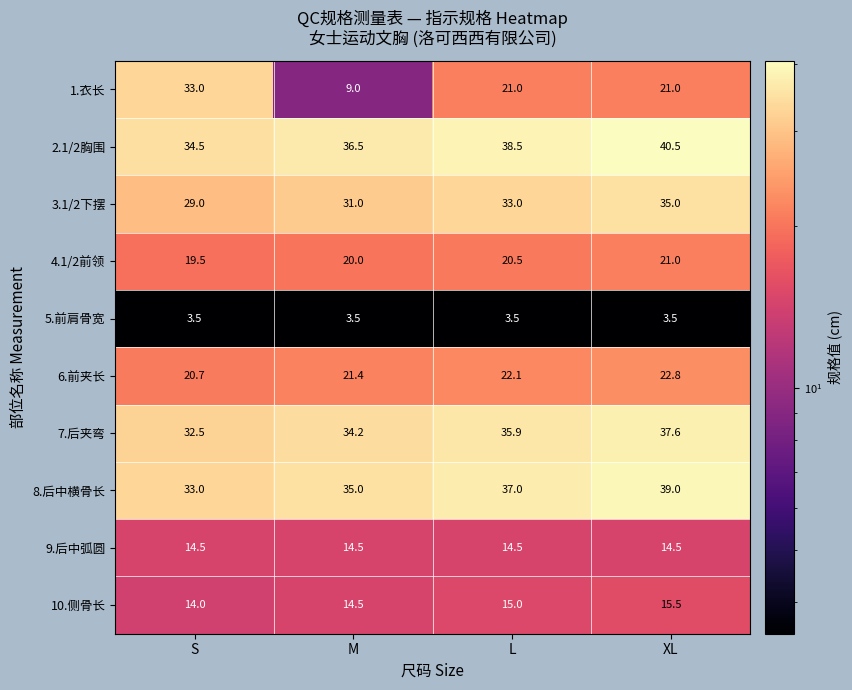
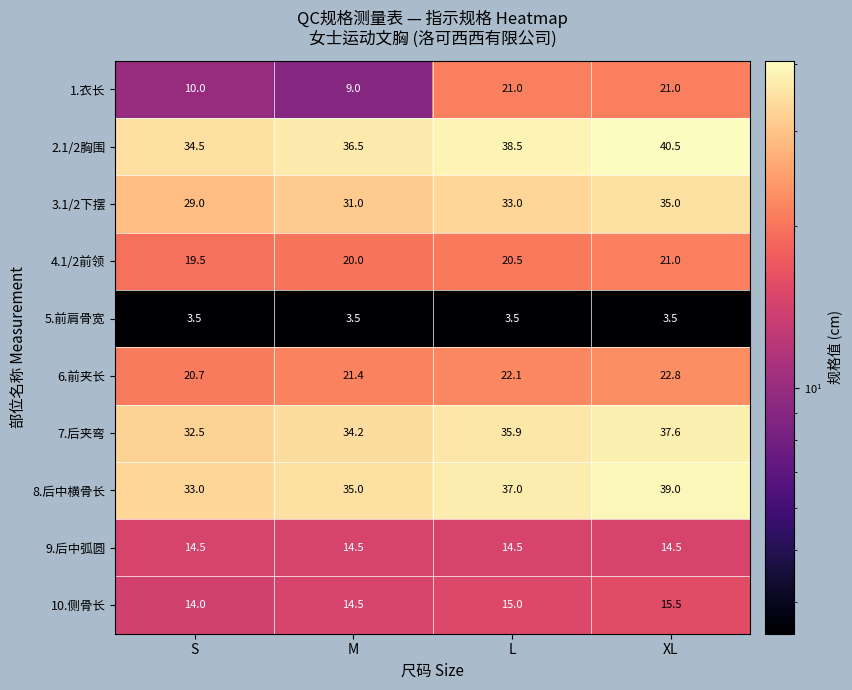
1.衣长, S: 33.0 -> 10.0
